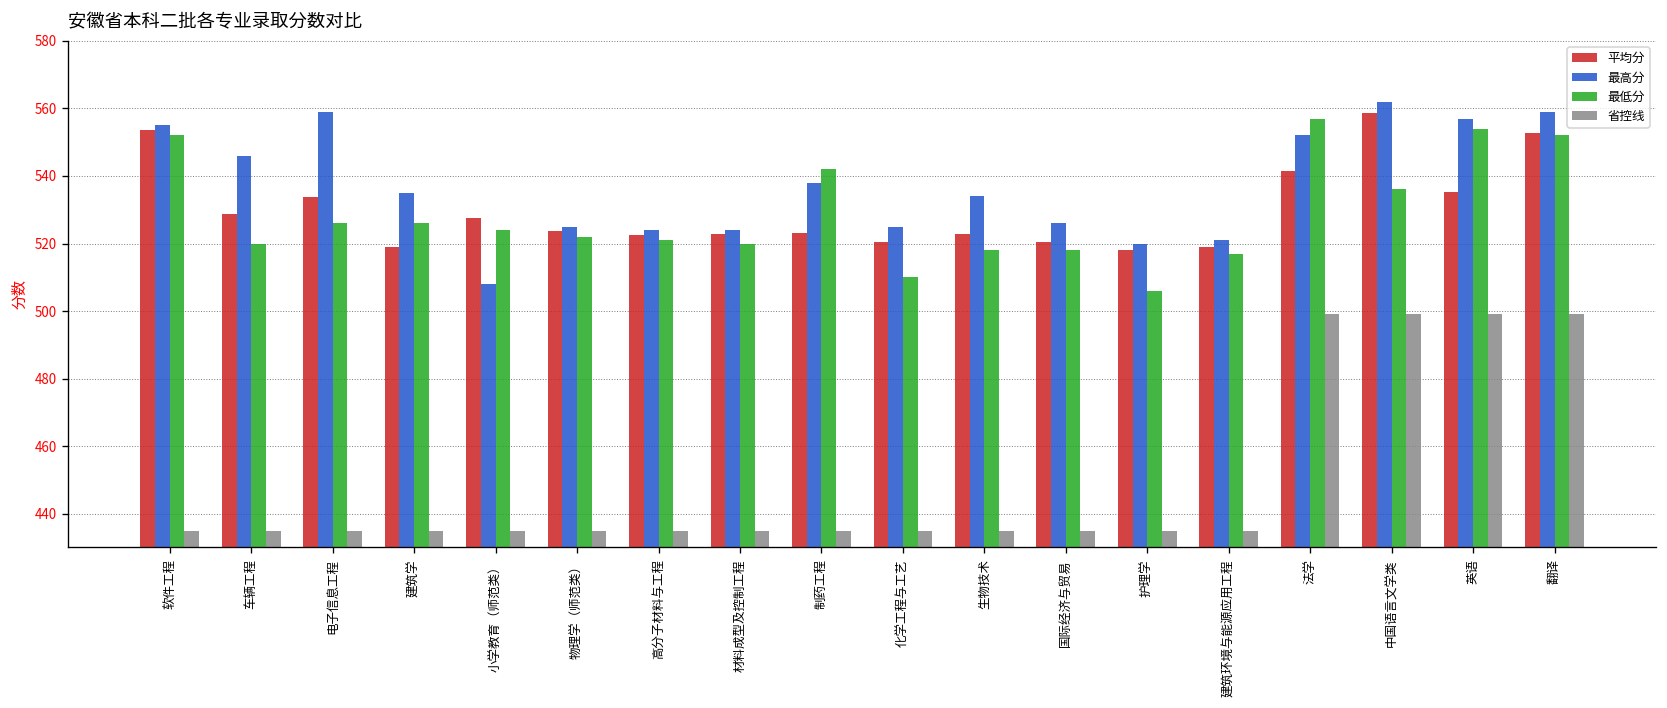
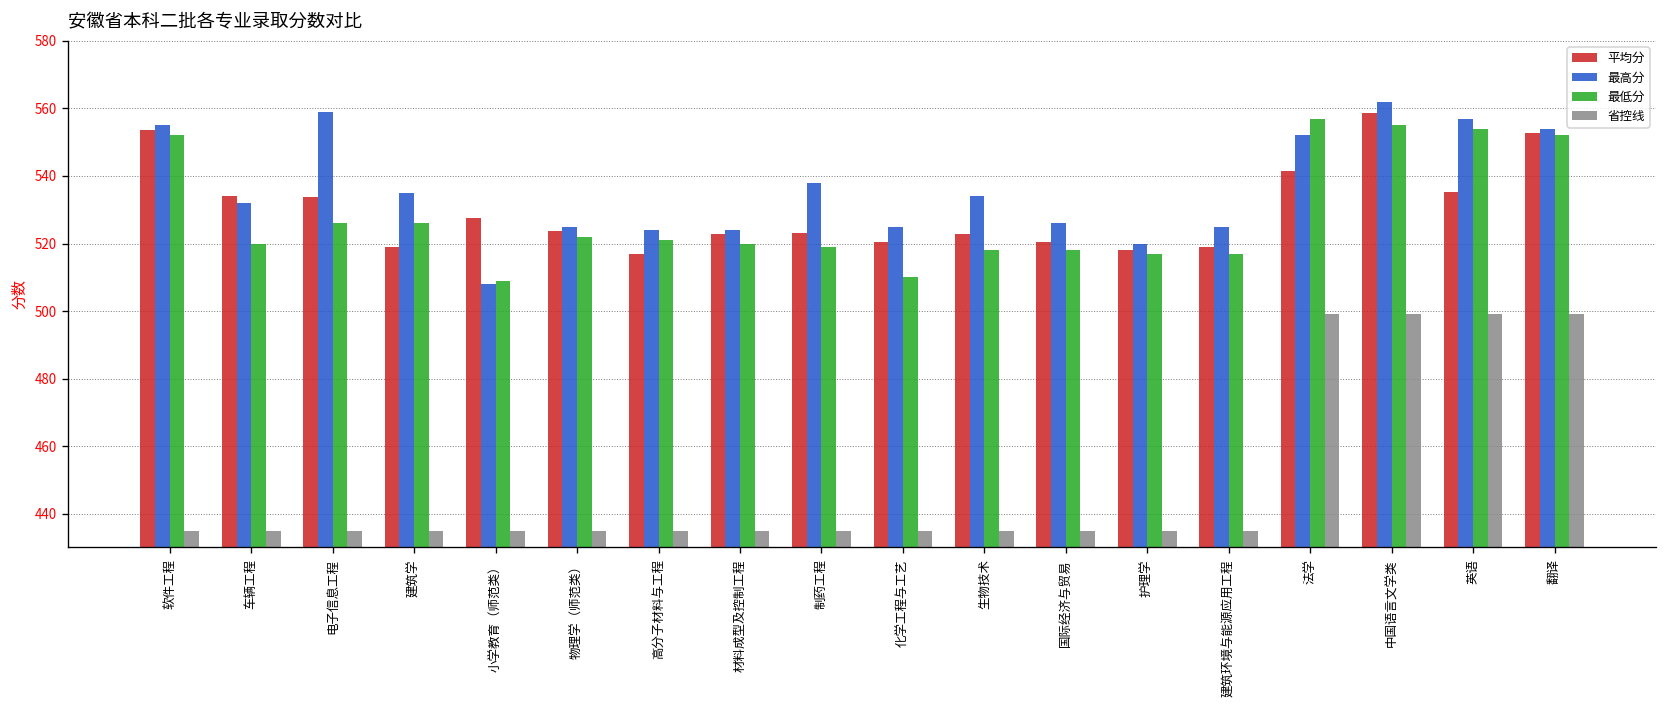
平均分, 车辆工程: 529 -> 534
最高分, 车辆工程: 546 -> 532
最低分, 小学教育（师范类）: 524 -> 509
平均分, 高分子材料与工程: 522 -> 517
最低分, 制药工程: 542 -> 519
最低分, 护理学: 506 -> 517
最高分, 建筑环境与能源应用工程: 521 -> 525
最低分, 中国语言文学类: 536 -> 555
最高分, 翻译: 559 -> 554
